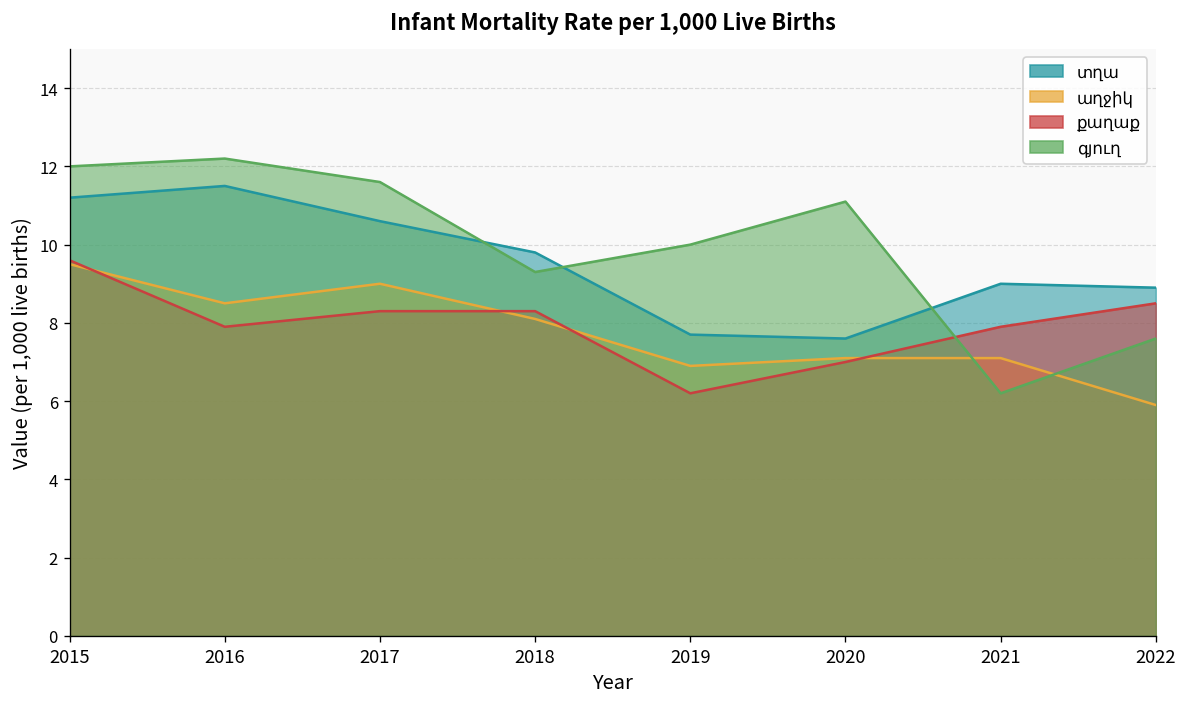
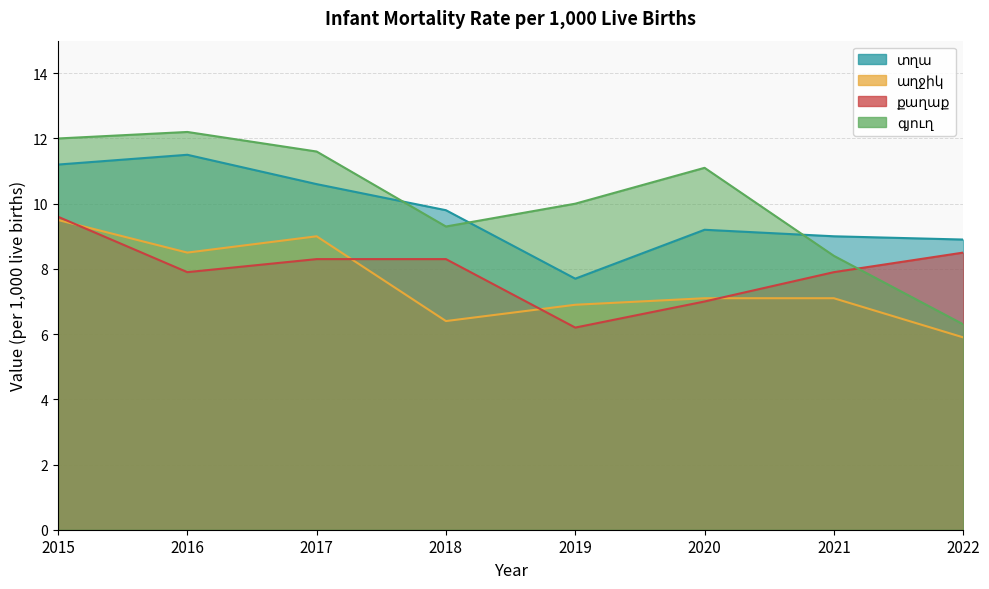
աղջիկ, 2018: 8.1 -> 6.4
տղա, 2020: 7.6 -> 9.2
գյուղ, 2021: 6.2 -> 8.4
գյուղ, 2022: 7.6 -> 6.3
